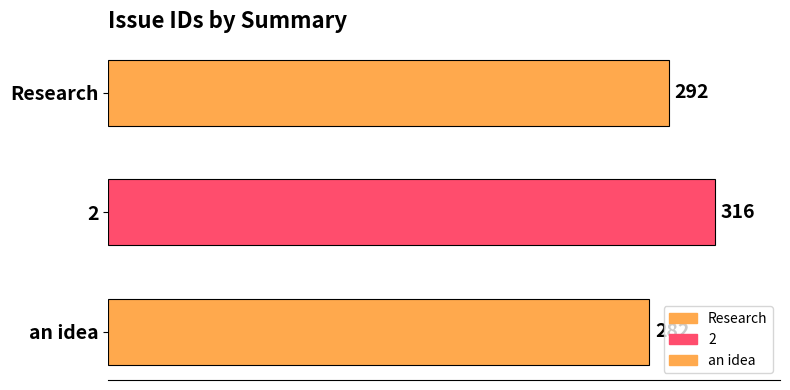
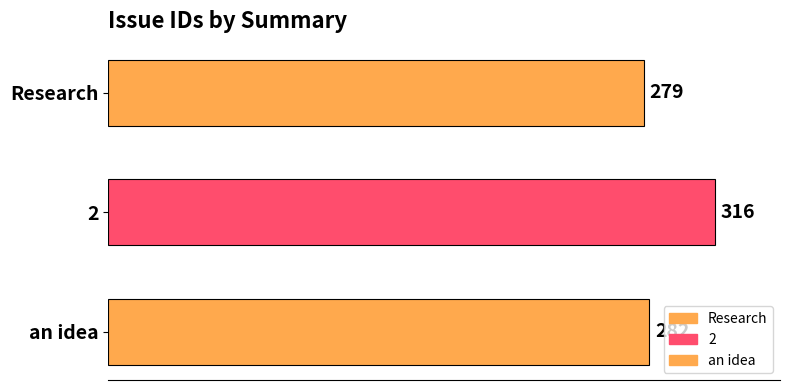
Research: 292 -> 279
